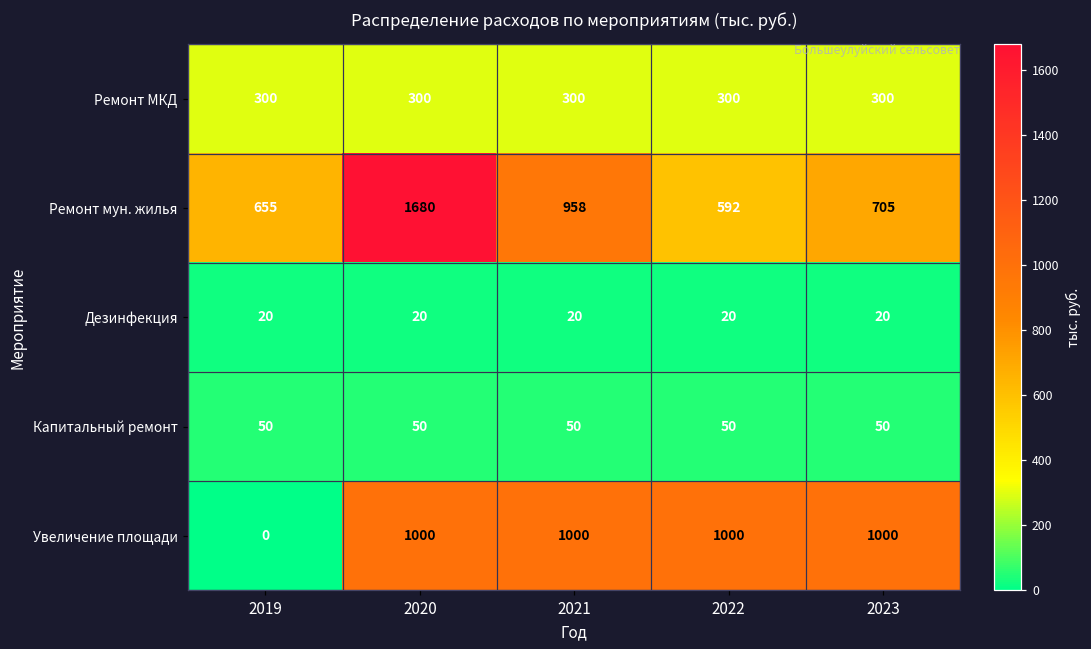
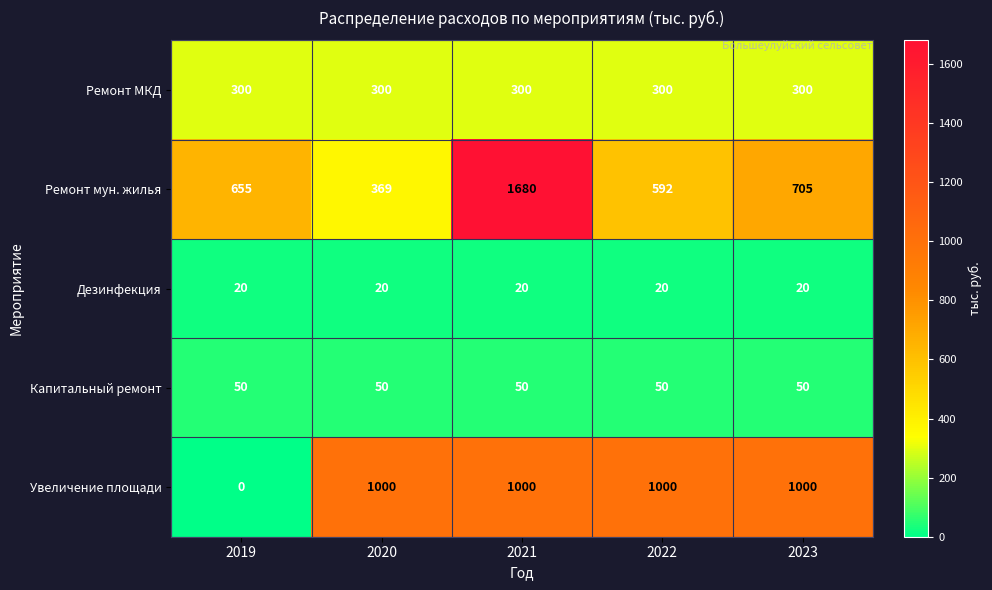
Ремонт мун. жилья, 2020: 1680 -> 369
Ремонт мун. жилья, 2021: 958 -> 1680
